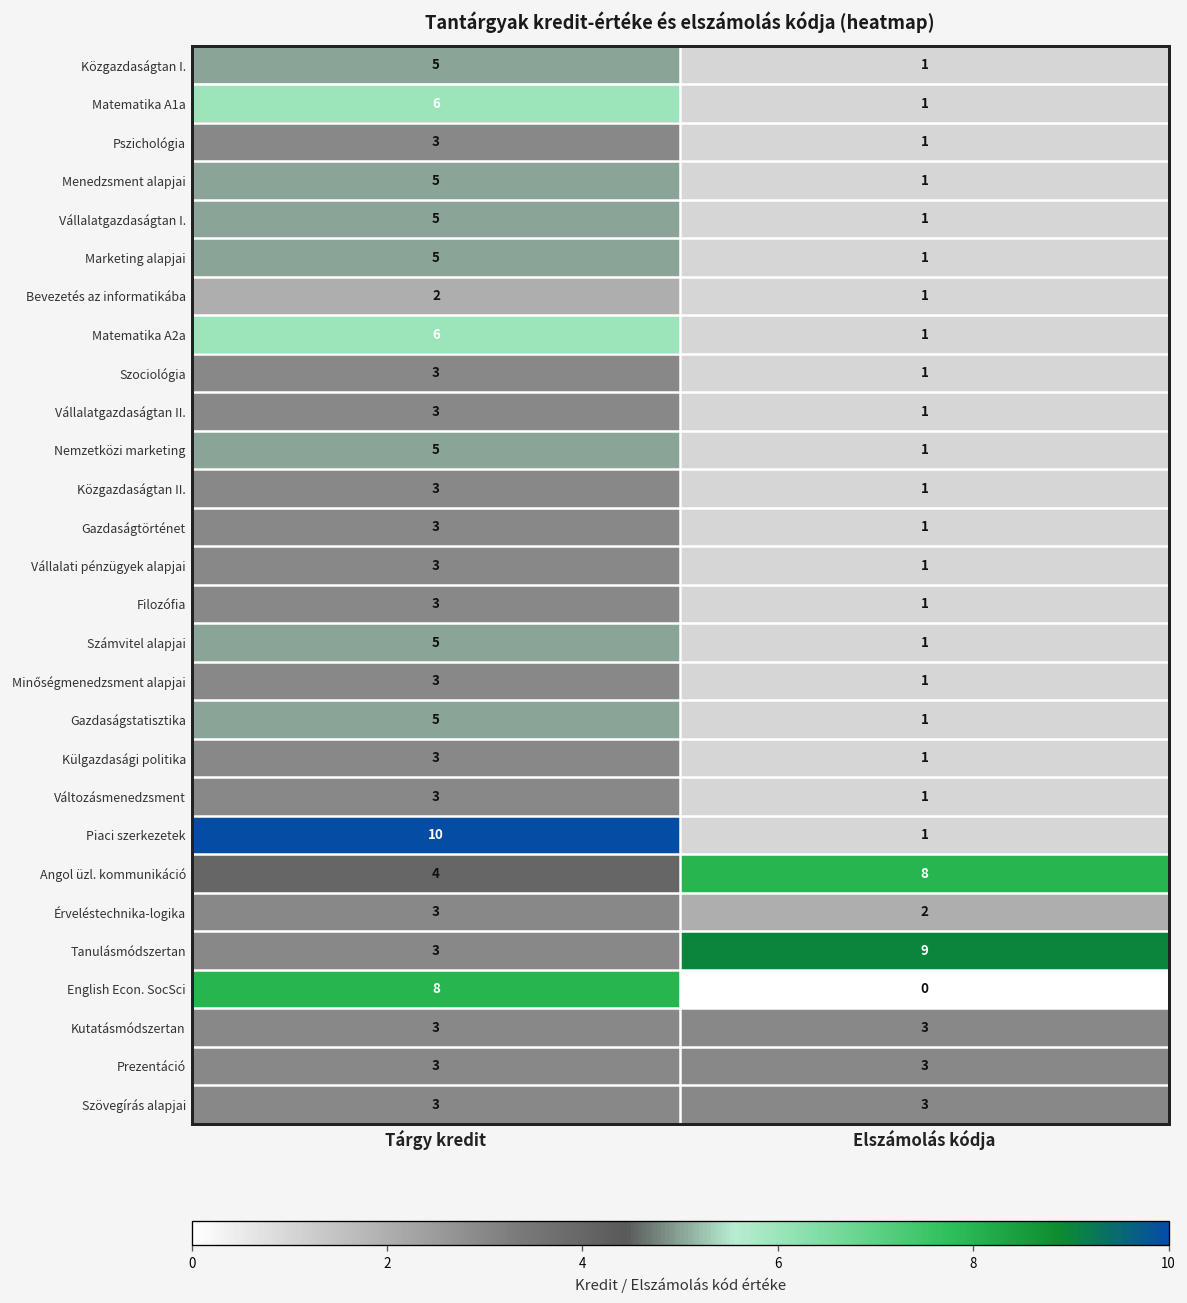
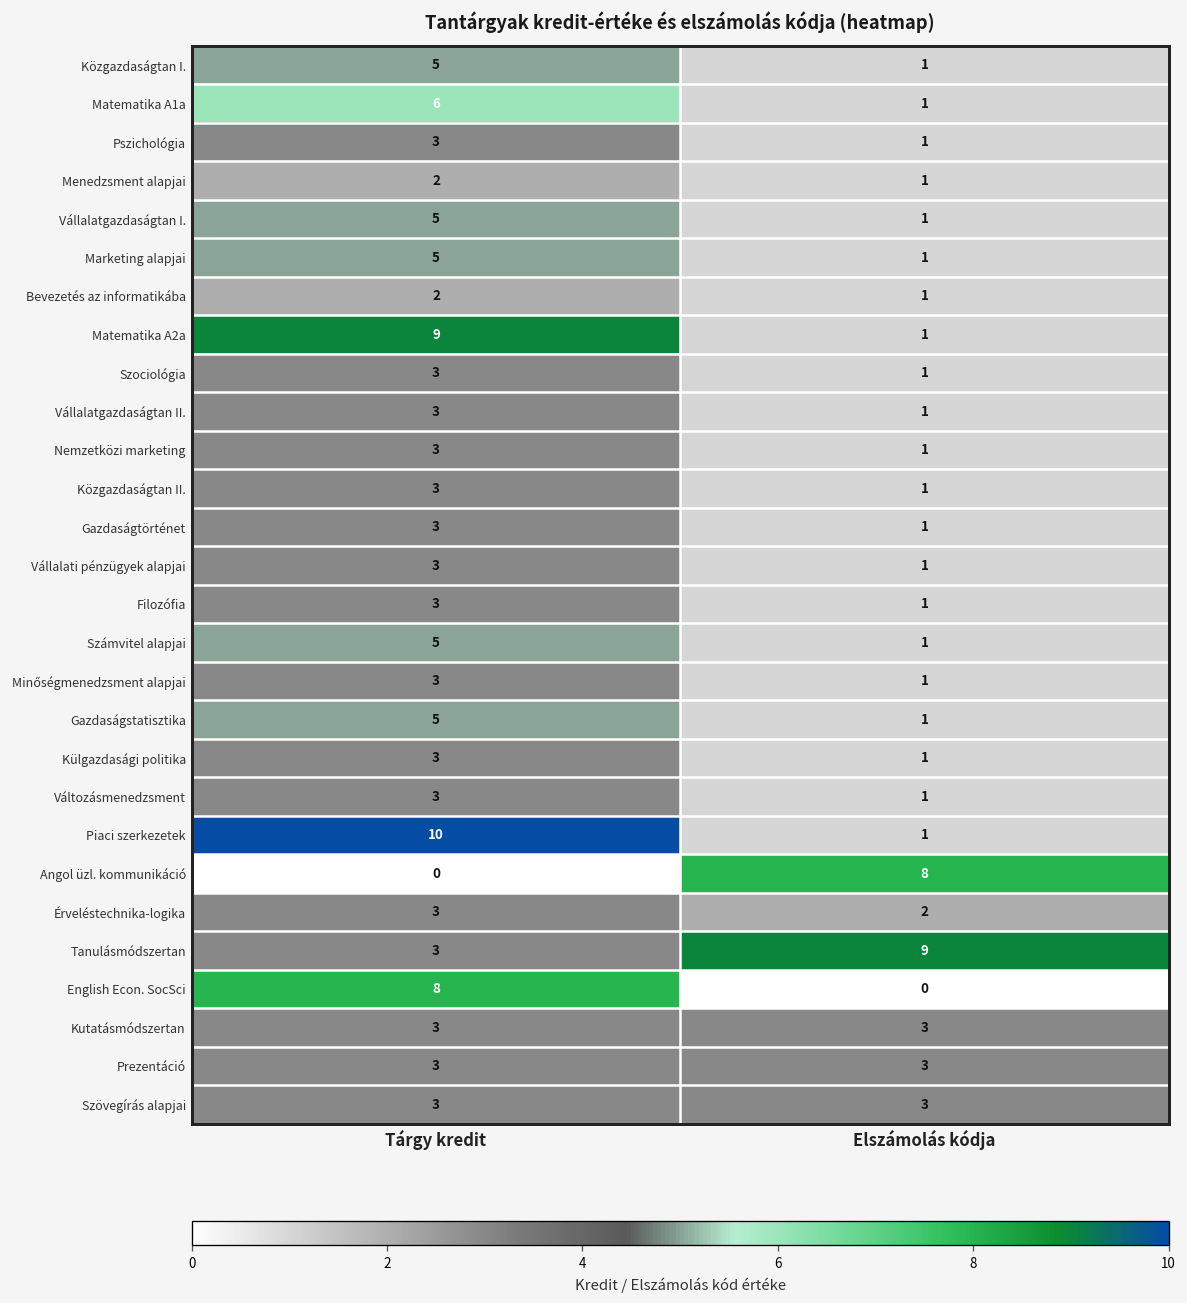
Menedzsment alapjai, Tárgy kredit: 5 -> 2
Matematika A2a, Tárgy kredit: 6 -> 9
Nemzetközi marketing, Tárgy kredit: 5 -> 3
Angol üzl. kommunikáció, Tárgy kredit: 4 -> 0
